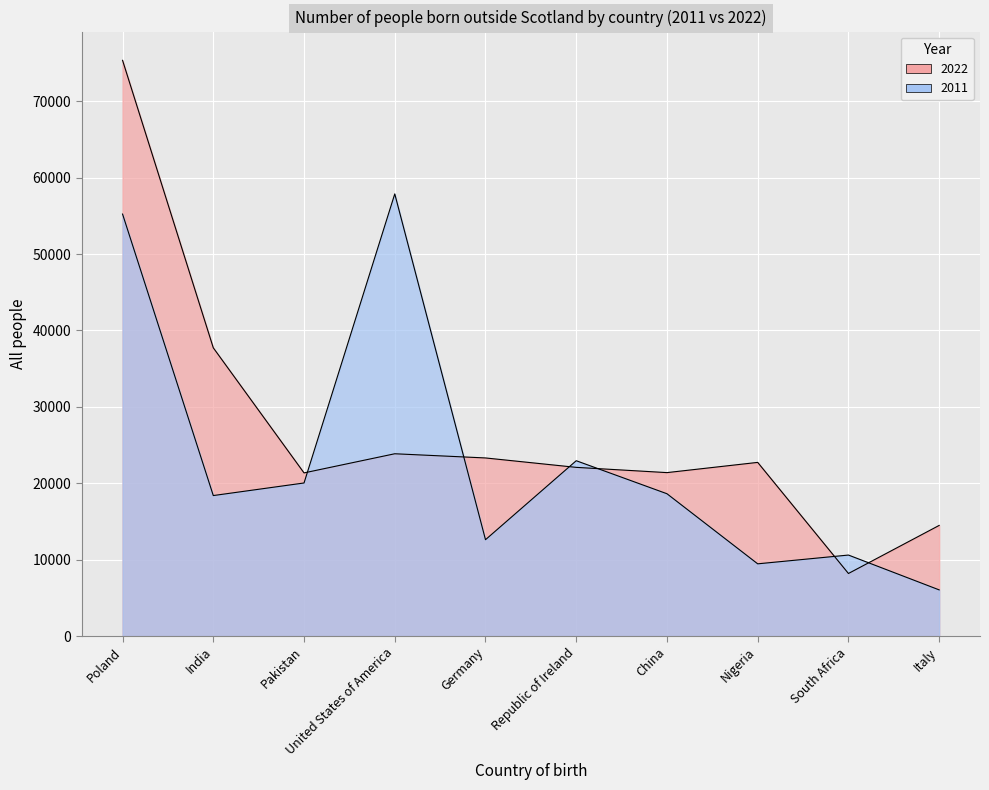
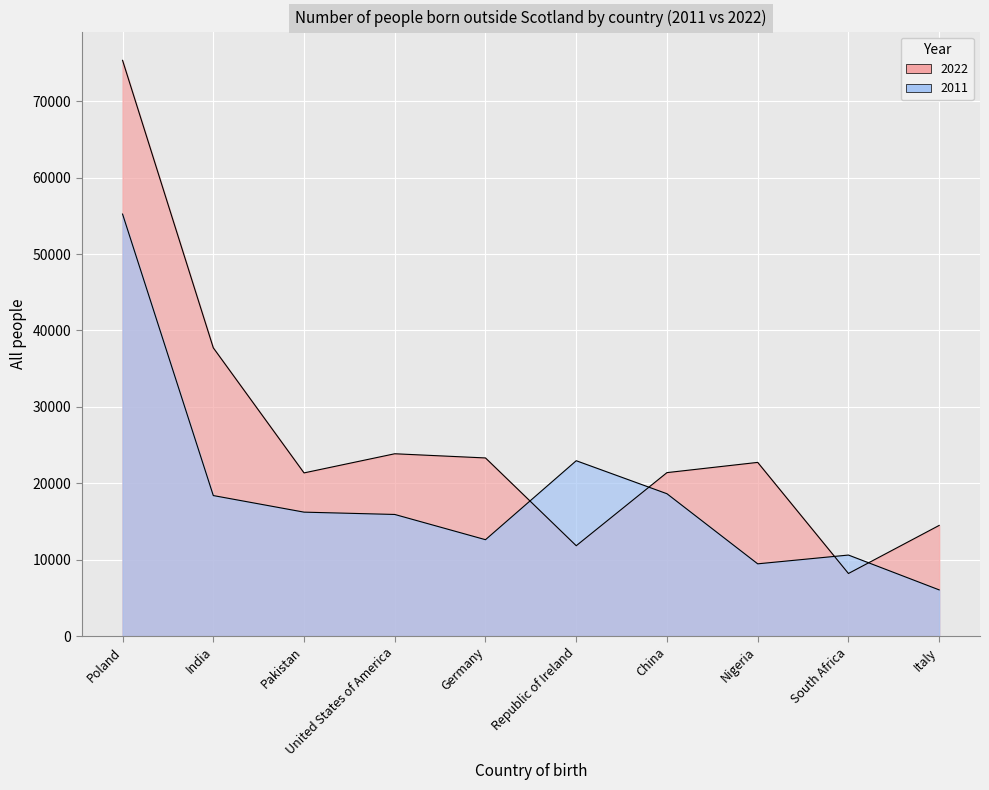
2011, Pakistan: 20000 -> 16000
2011, United States of America: 58000 -> 16000
2022, Republic of Ireland: 22000 -> 12000
